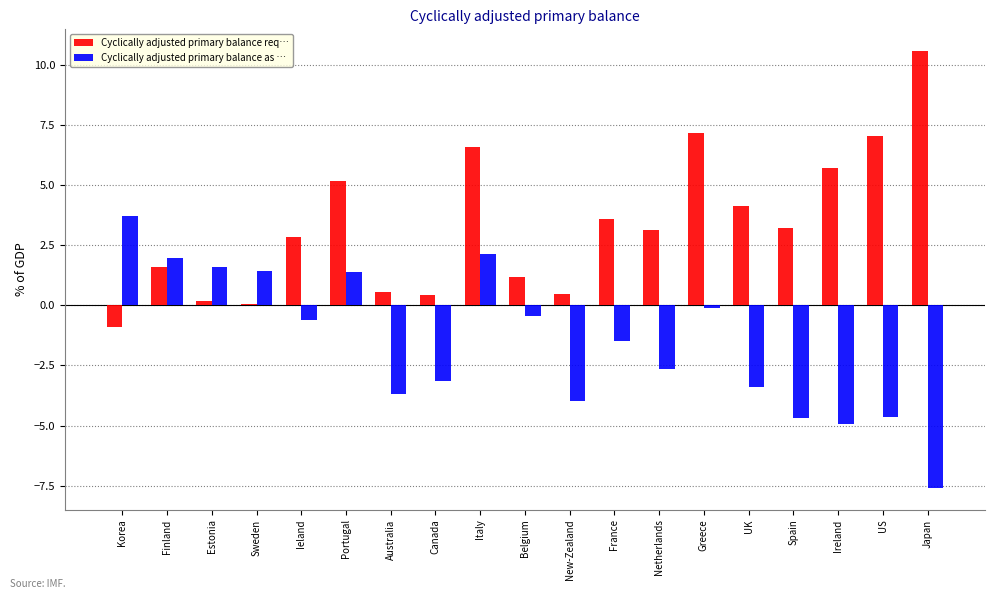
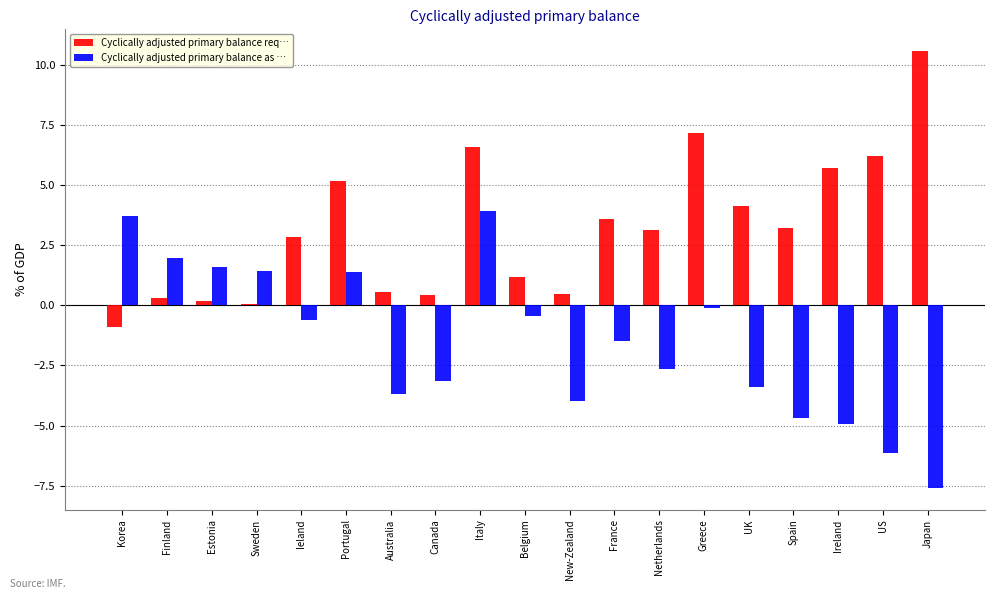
Cyclically adjusted primary balance req…, Finland: 1.6 -> 0.3
Cyclically adjusted primary balance as …, Italy: 2.2 -> 3.9
Cyclically adjusted primary balance req…, US: 7.0 -> 6.2
Cyclically adjusted primary balance as …, US: -4.6 -> -6.1
